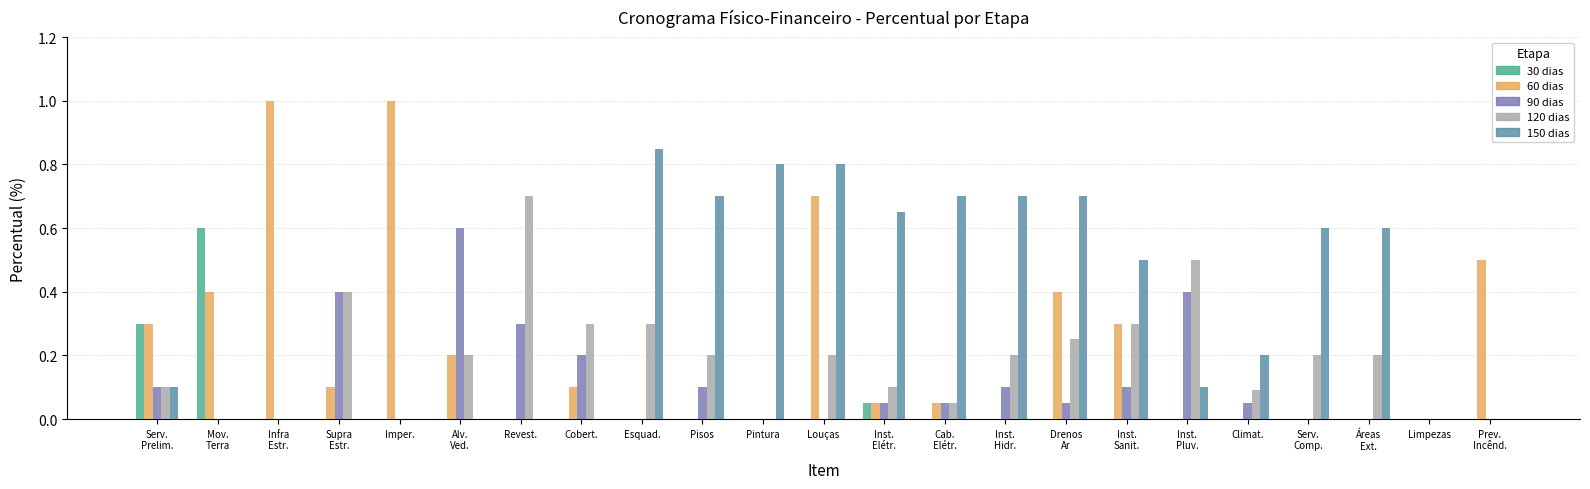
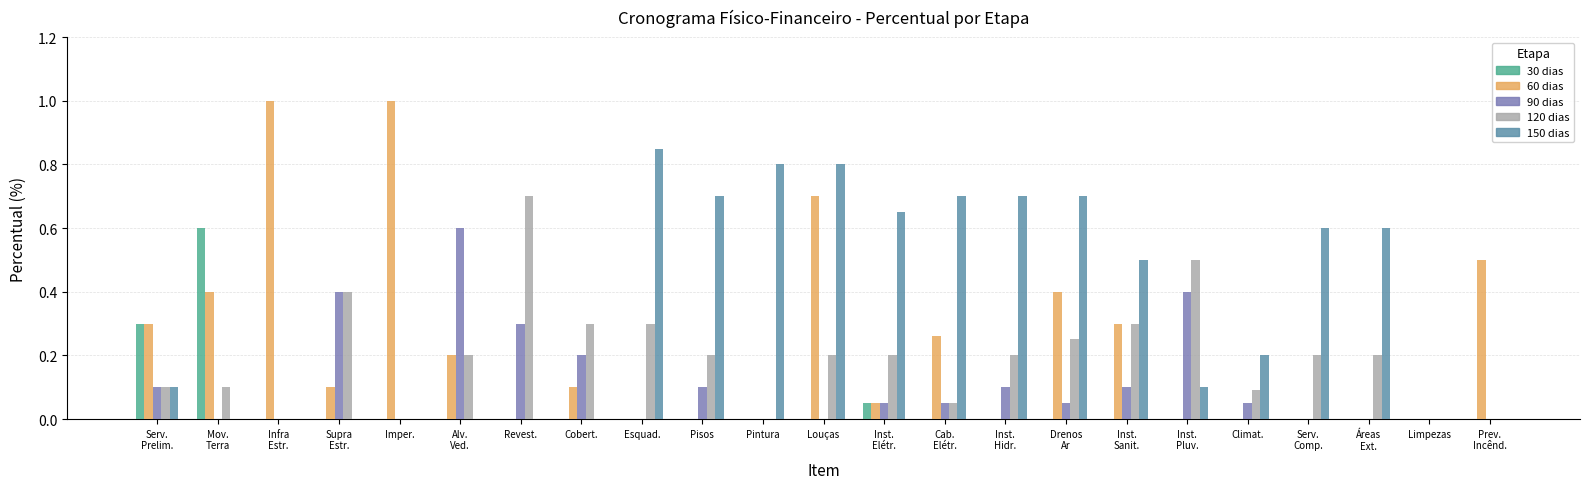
120 dias, Mov. Terra: 0.0 -> 0.1
120 dias, Inst. Elétr.: 0.1 -> 0.2
60 dias, Cab. Elétr.: 0.05 -> 0.26
